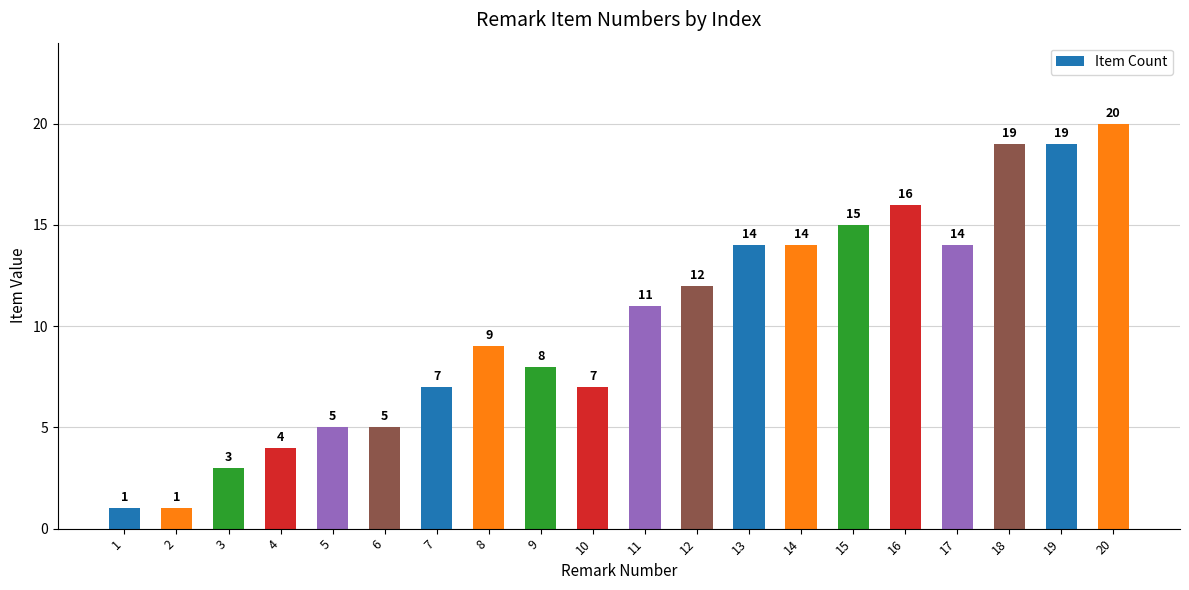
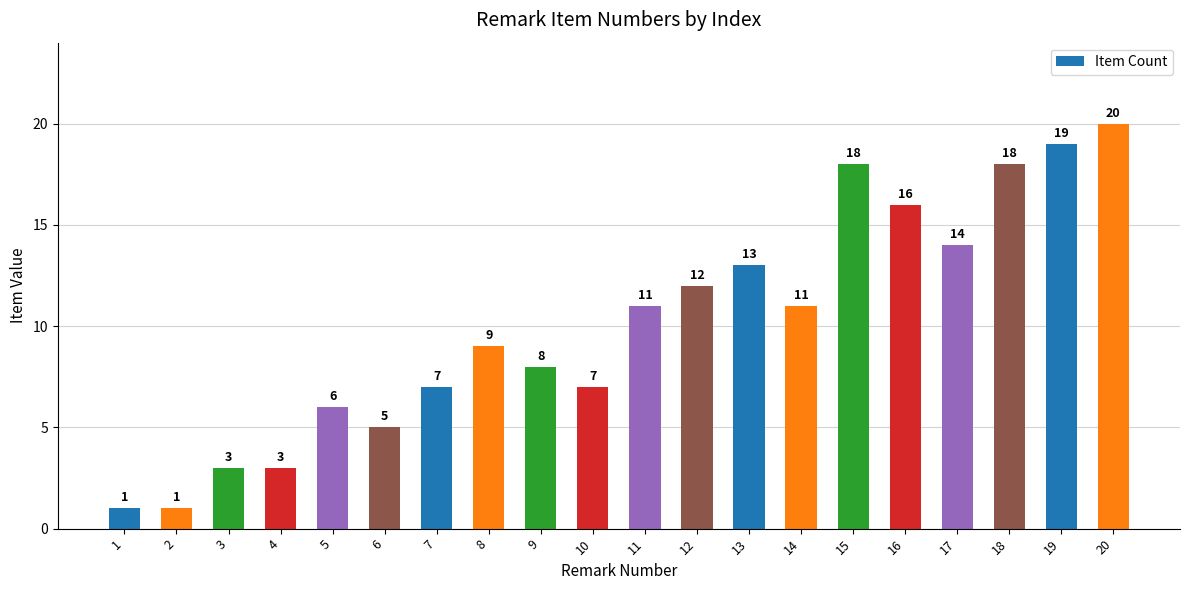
4: 4 -> 3
5: 5 -> 6
13: 14 -> 13
14: 14 -> 11
15: 15 -> 18
18: 19 -> 18
